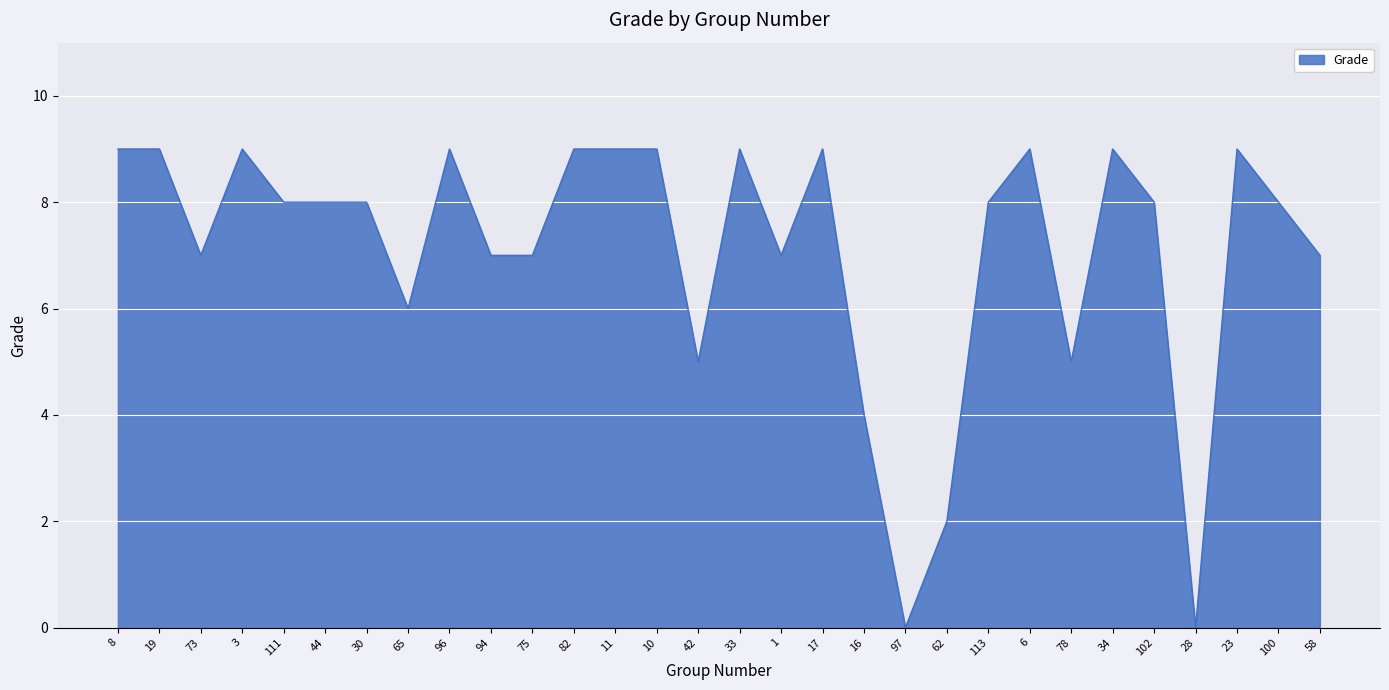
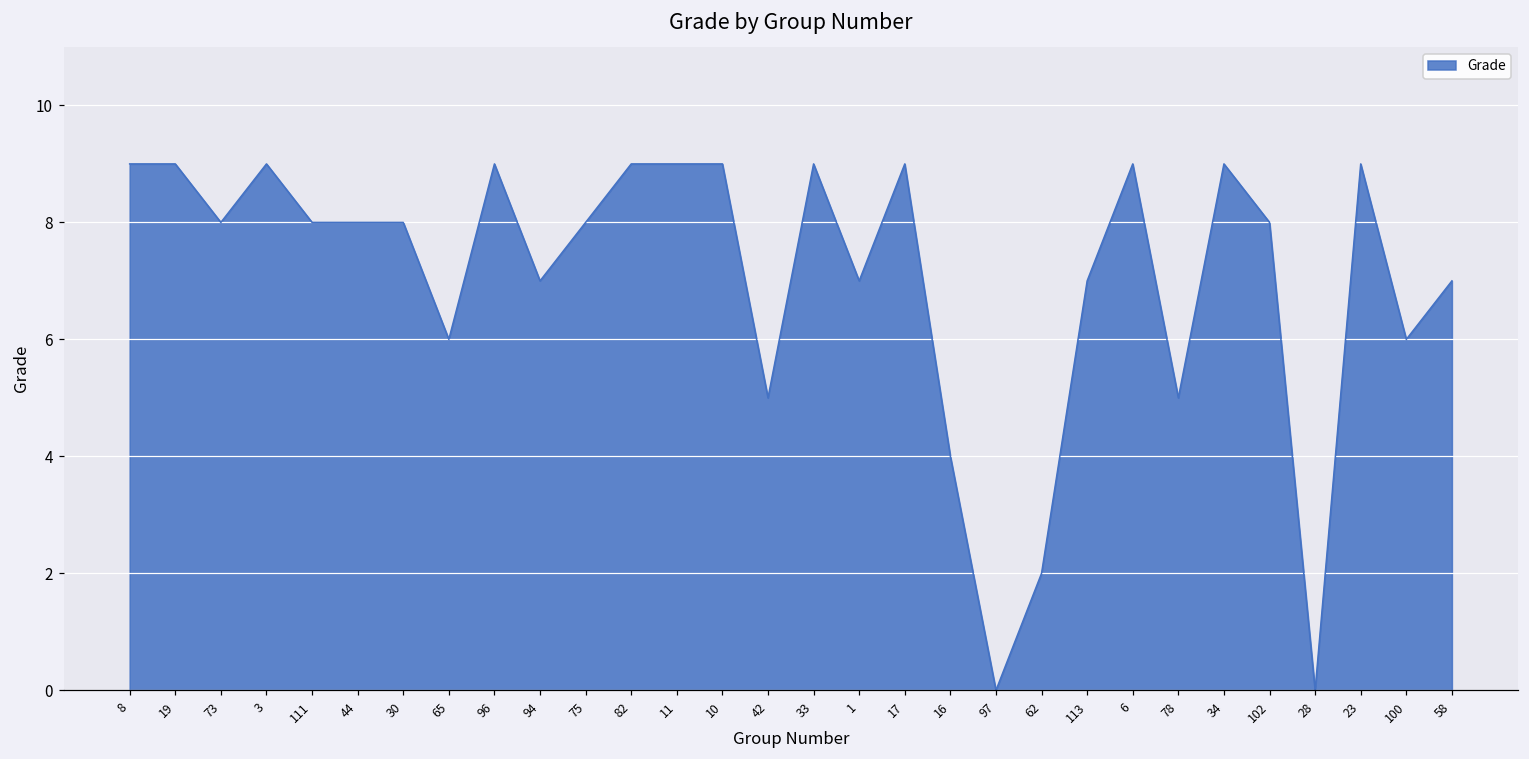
73: 7 -> 8
75: 7 -> 8
113: 8 -> 7
100: 8 -> 6
